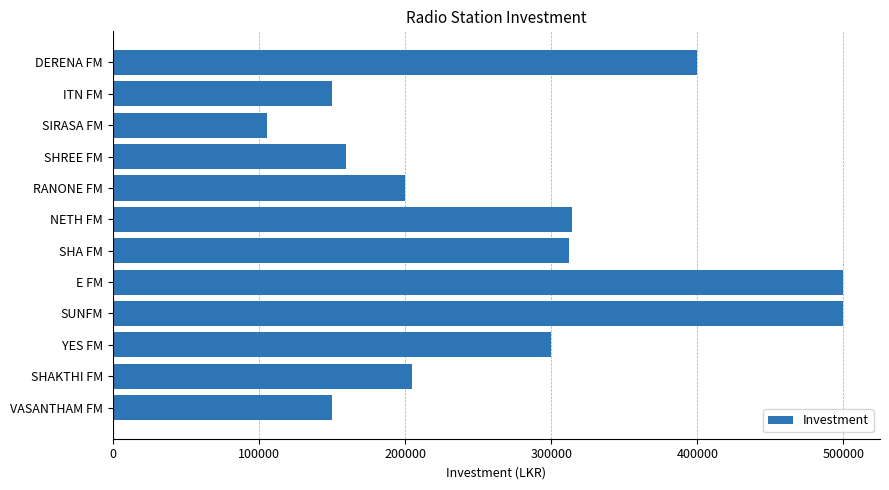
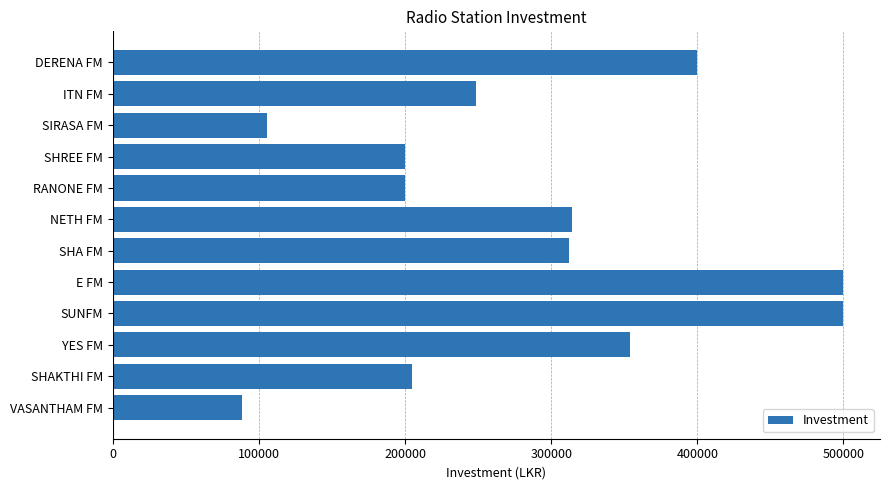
ITN FM: 150000 -> 249000
SHREE FM: 160000 -> 200000
YES FM: 300000 -> 354000
VASANTHAM FM: 150000 -> 89000
